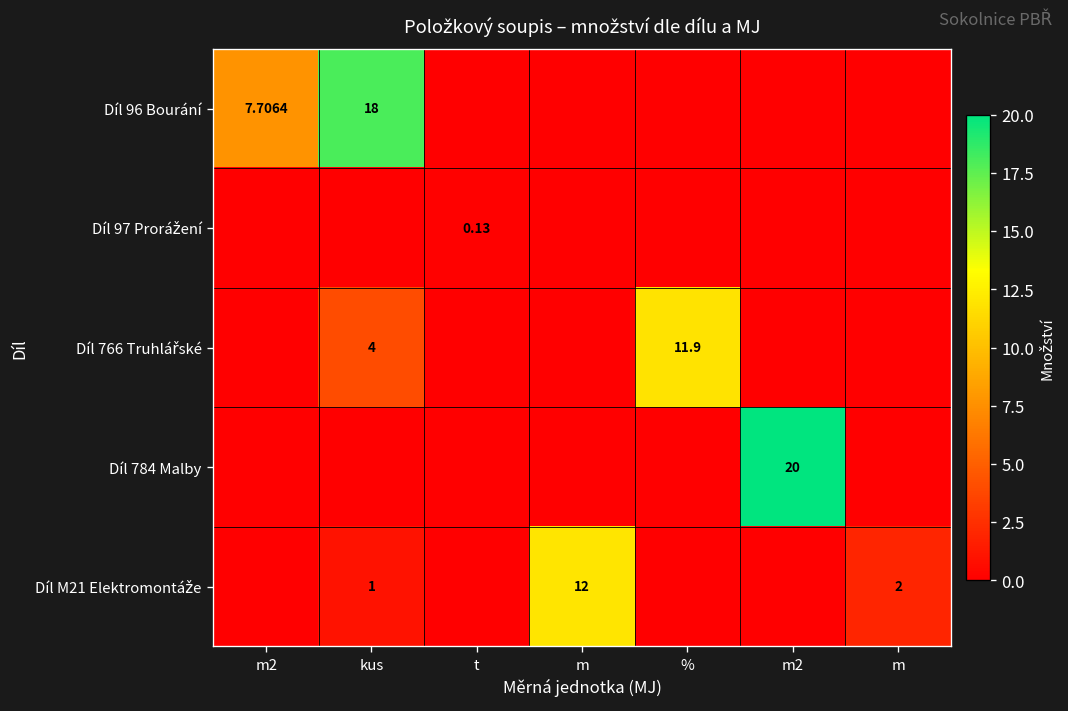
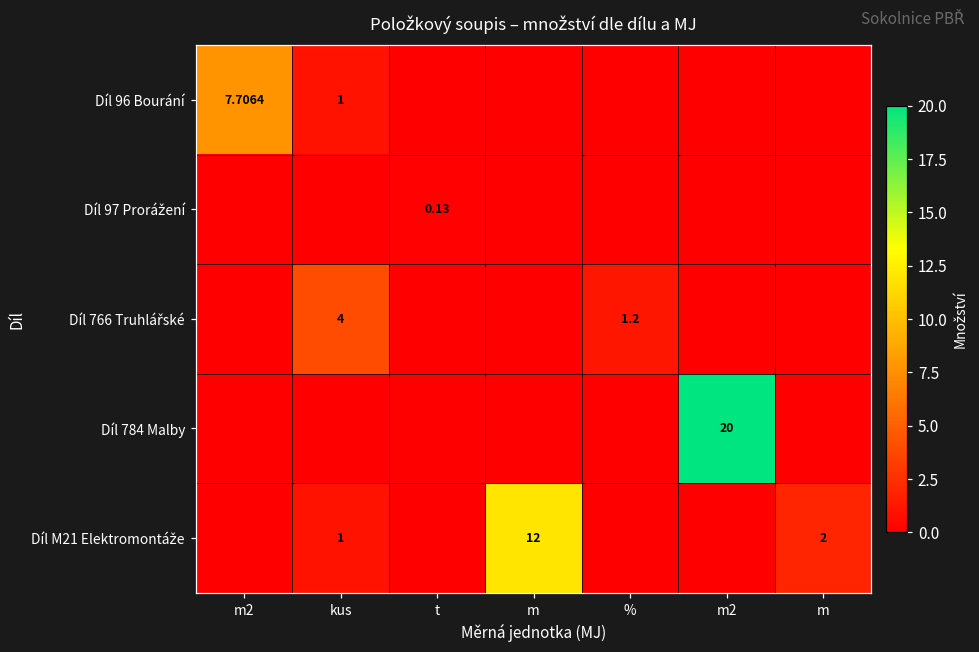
Díl 96 Bourání, kus: 18 -> 1
Díl 766 Truhlářské, %: 11.9 -> 1.2
